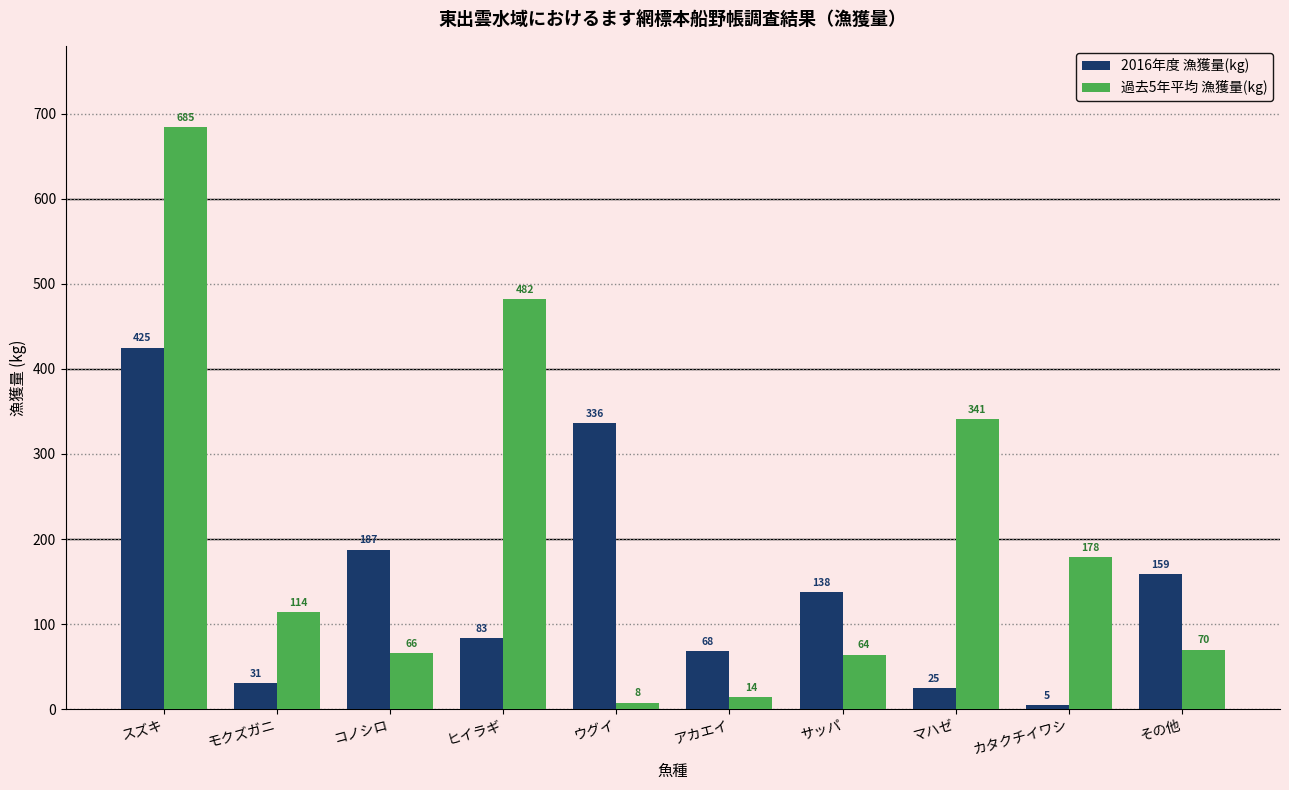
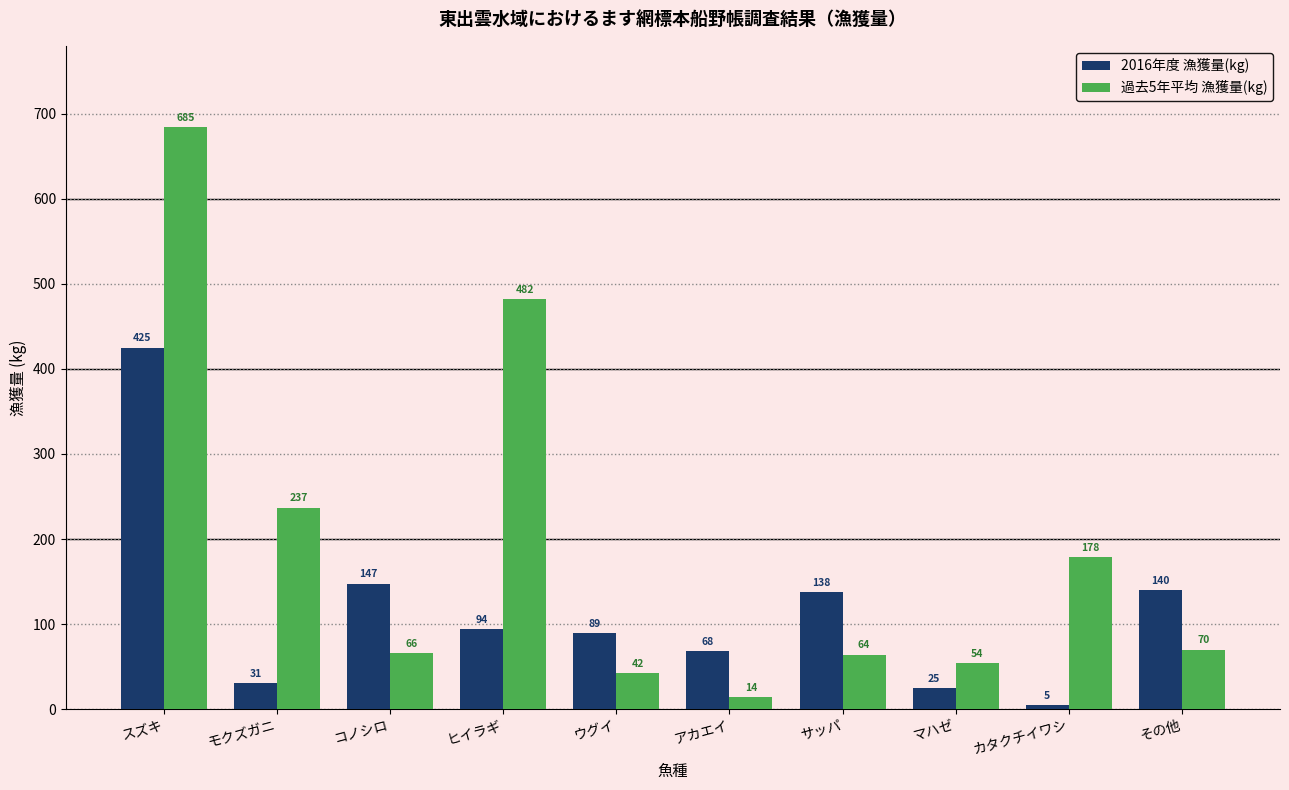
過去5年平均 漁獲量(kg), モクズガニ: 114 -> 237
2016年度 漁獲量(kg), コノシロ: 187 -> 147
2016年度 漁獲量(kg), ヒイラギ: 83 -> 94
2016年度 漁獲量(kg), ウグイ: 336 -> 89
過去5年平均 漁獲量(kg), ウグイ: 8 -> 42
過去5年平均 漁獲量(kg), マハゼ: 341 -> 54
2016年度 漁獲量(kg), その他: 159 -> 140
